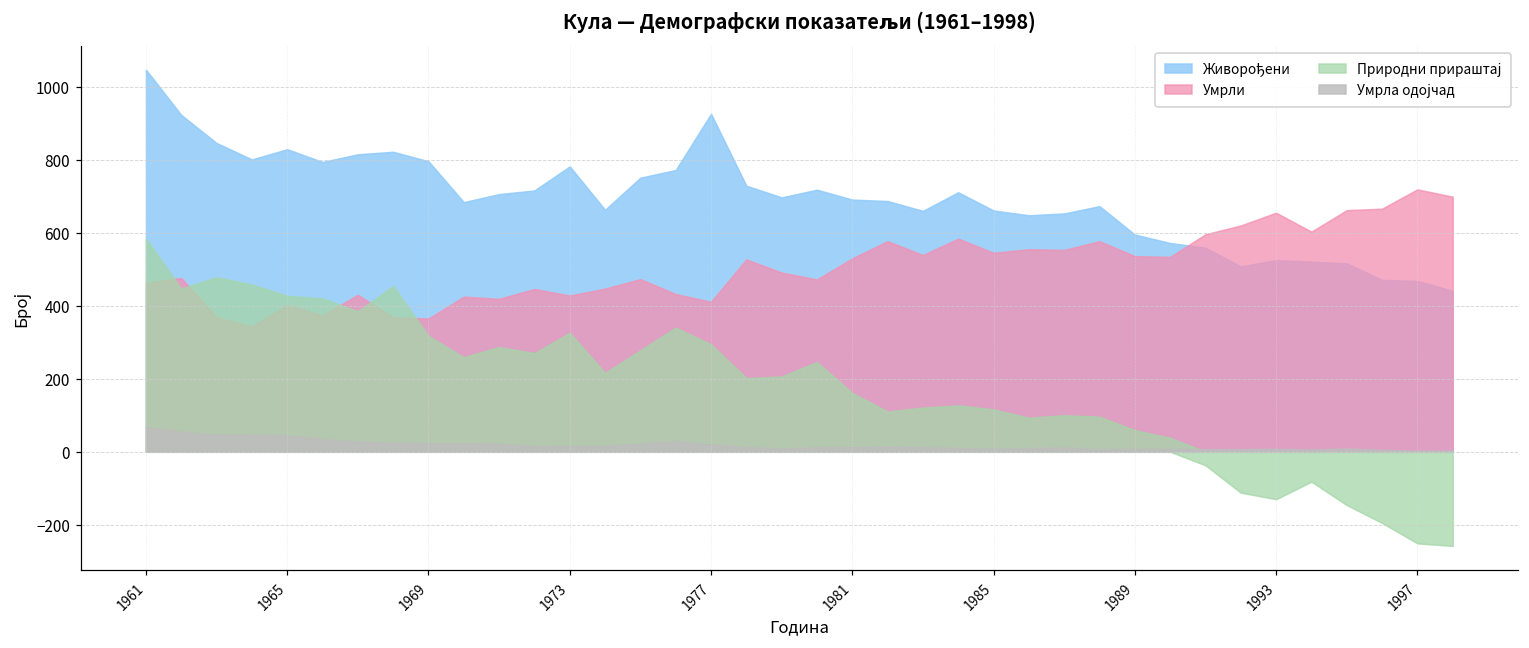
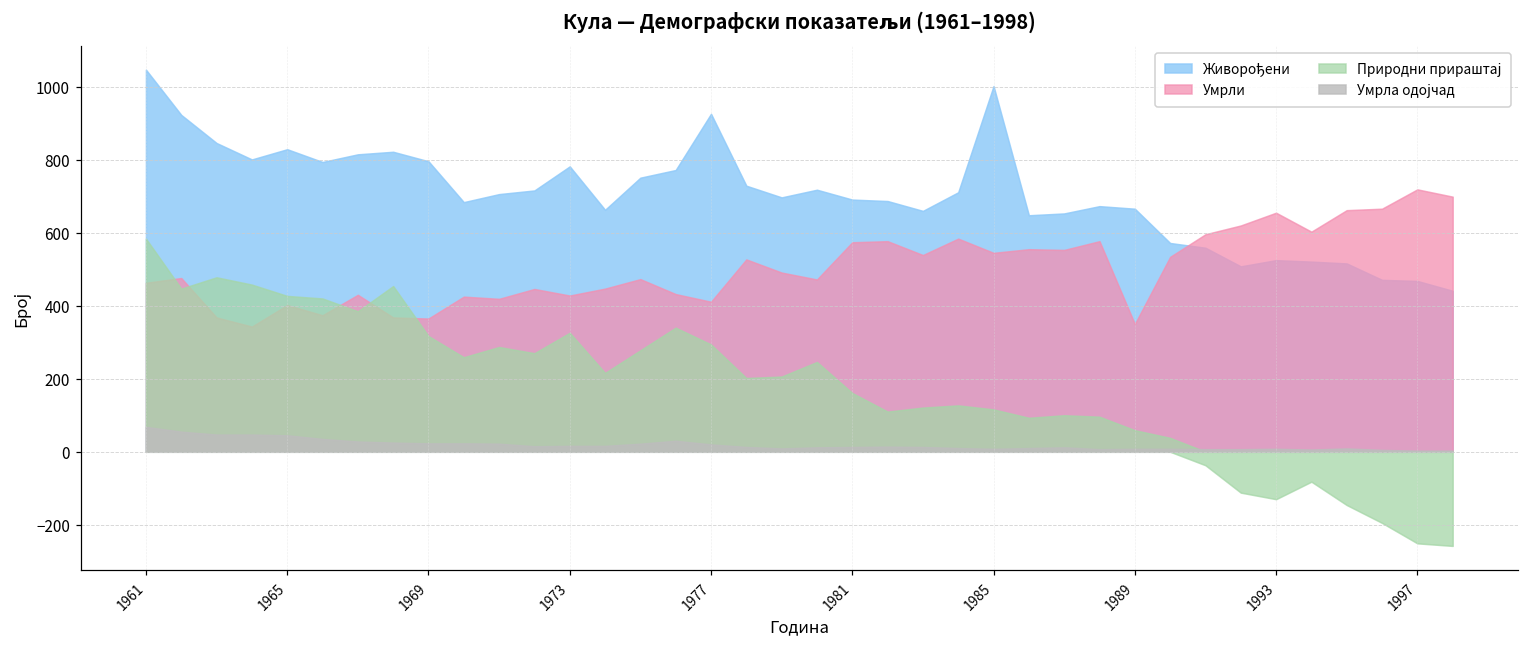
Умрли, 1981: 530 -> 570
Живорођени, 1985: 660 -> 1000
Живорођени, 1989: 600 -> 670
Умрли, 1989: 540 -> 350
